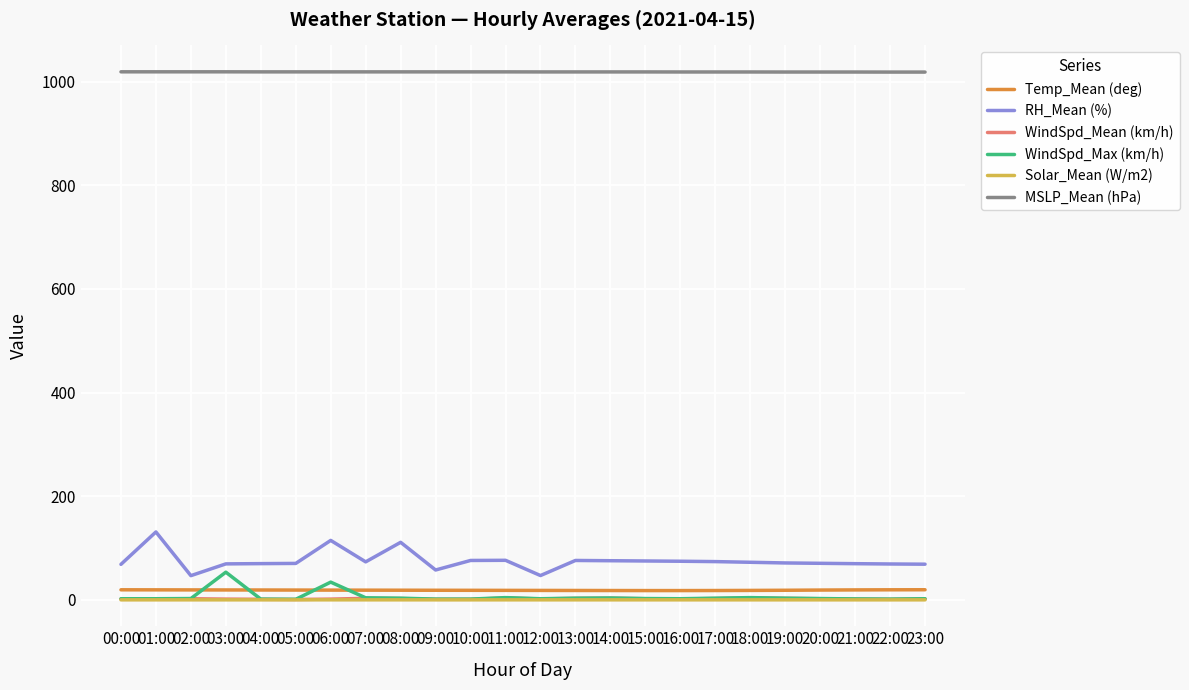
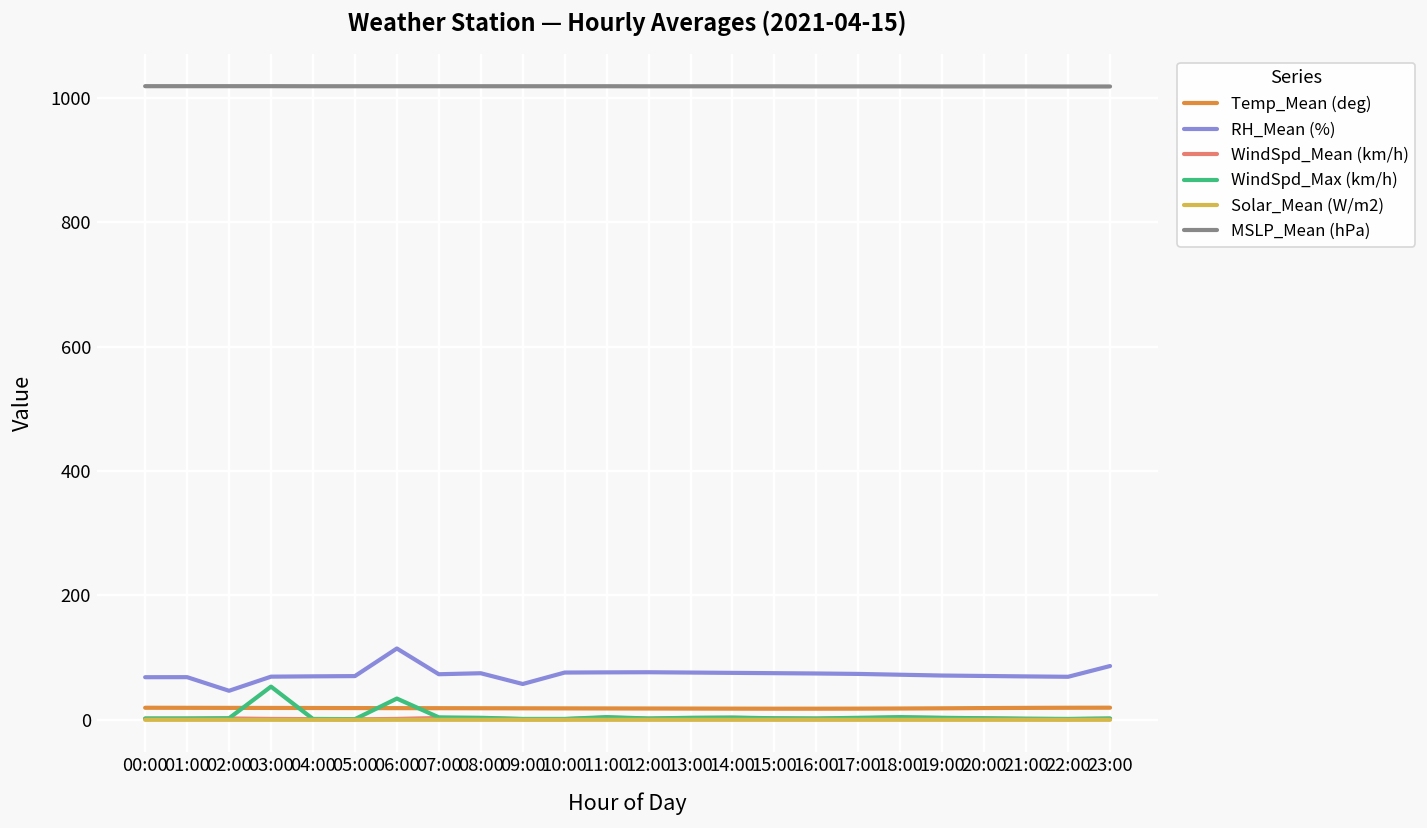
RH_Mean (%), 01:00: 130 -> 70
RH_Mean (%), 08:00: 110 -> 70
RH_Mean (%), 12:00: 50 -> 80
RH_Mean (%), 23:00: 70 -> 90
